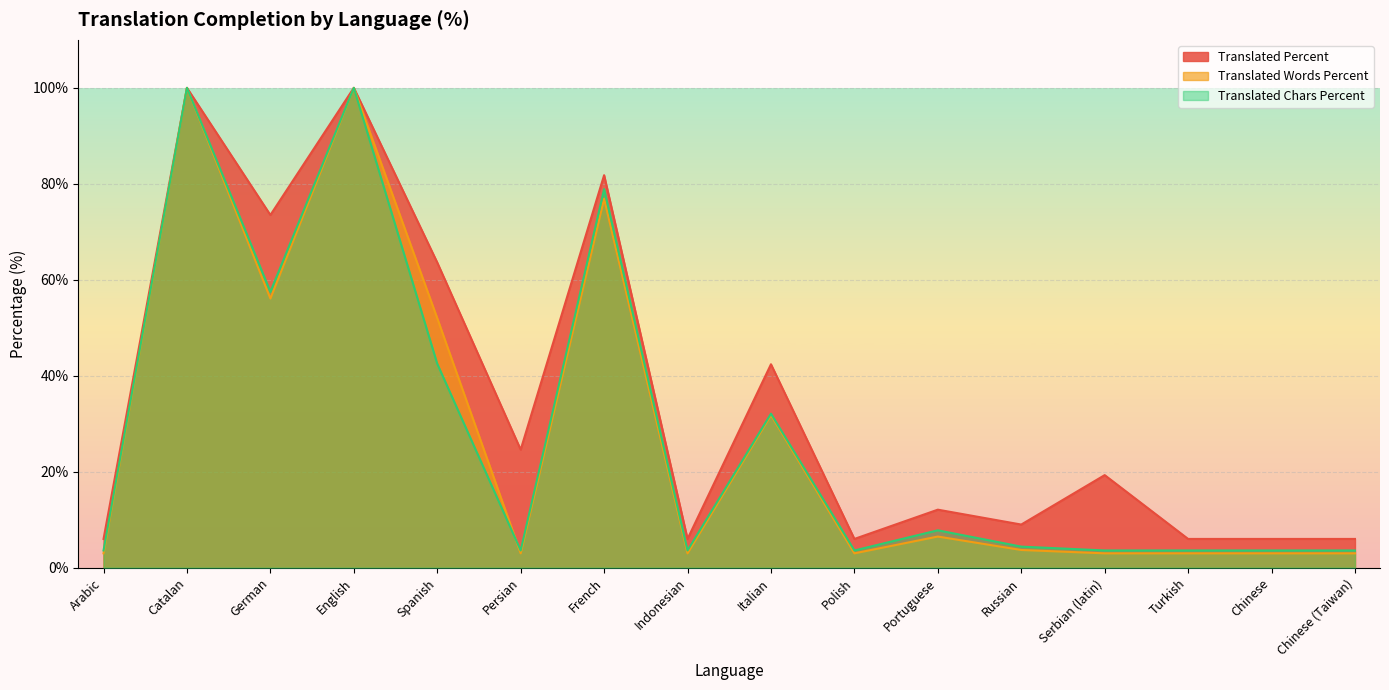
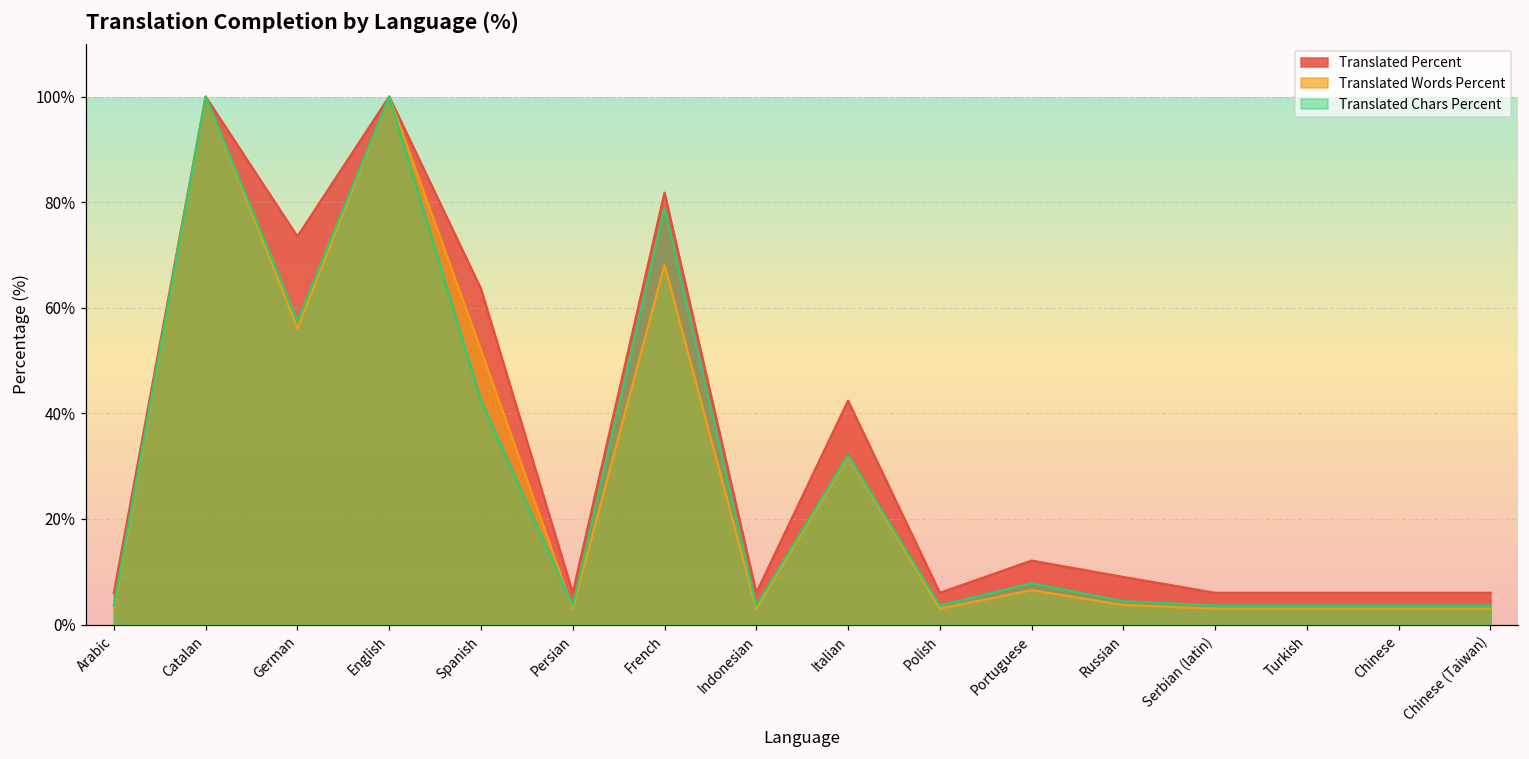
Translated Percent, Persian: 25% -> 6%
Translated Words Percent, French: 77% -> 68%
Translated Percent, Serbian (latin): 19% -> 6%
